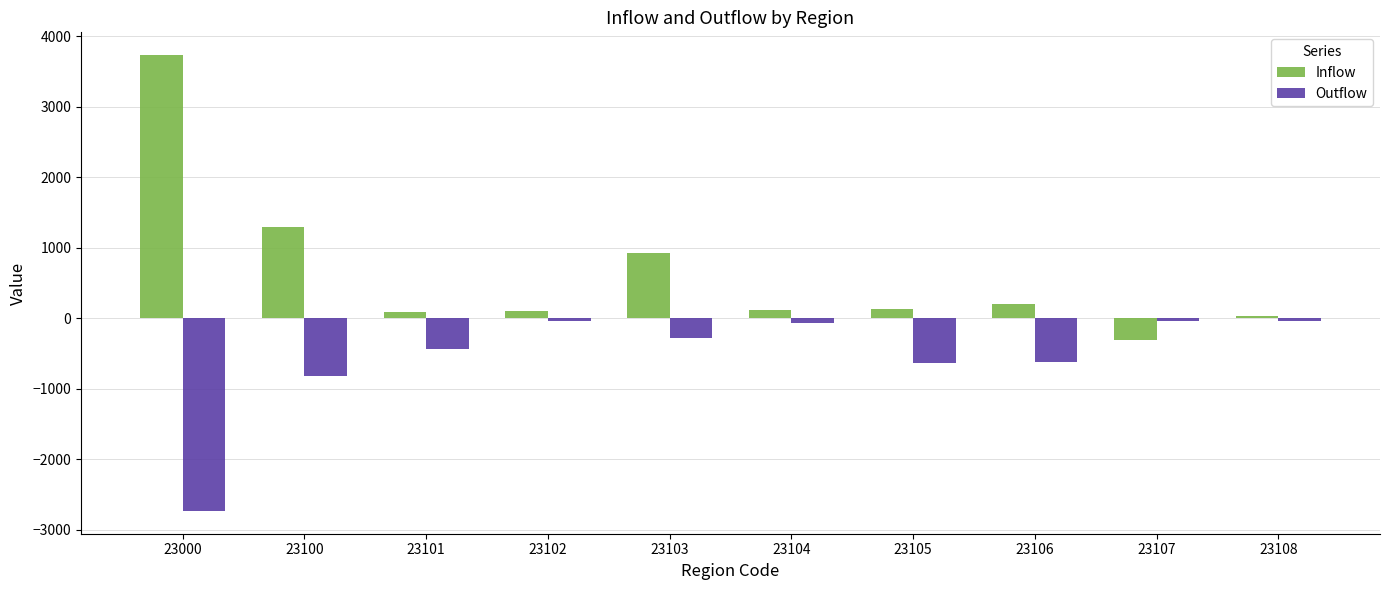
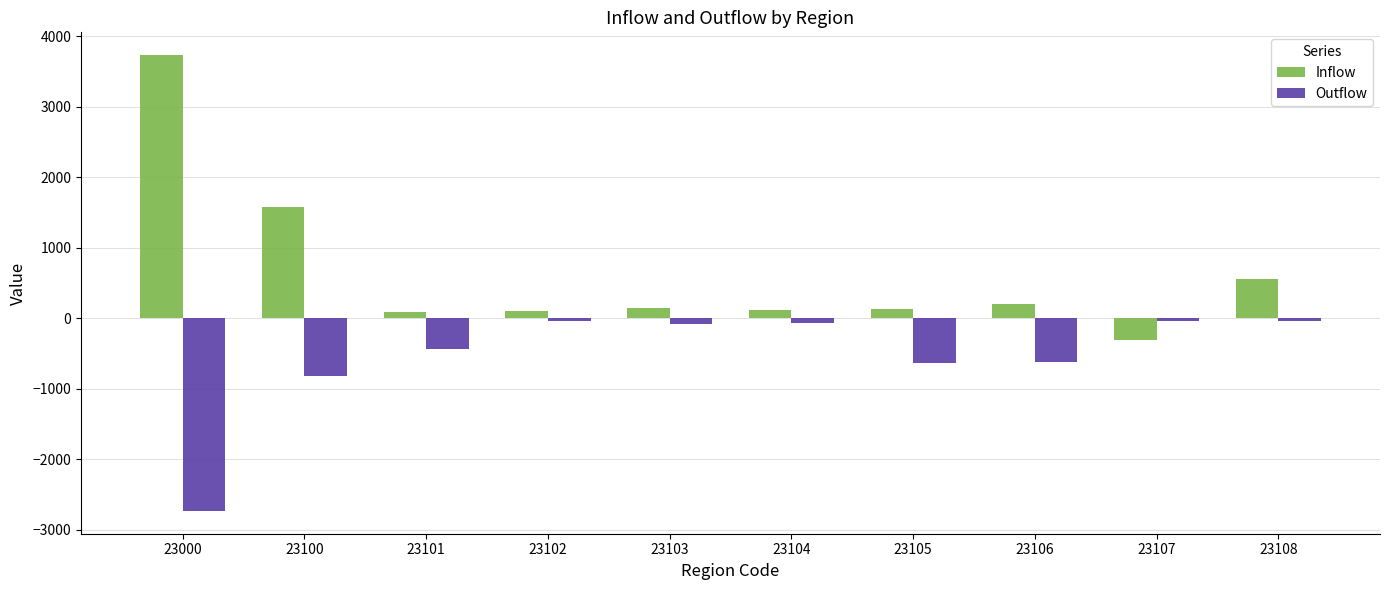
Inflow, 23100: 1300 -> 1600
Inflow, 23103: 900 -> 200
Outflow, 23103: -300 -> -100
Inflow, 23108: 0 -> 600
